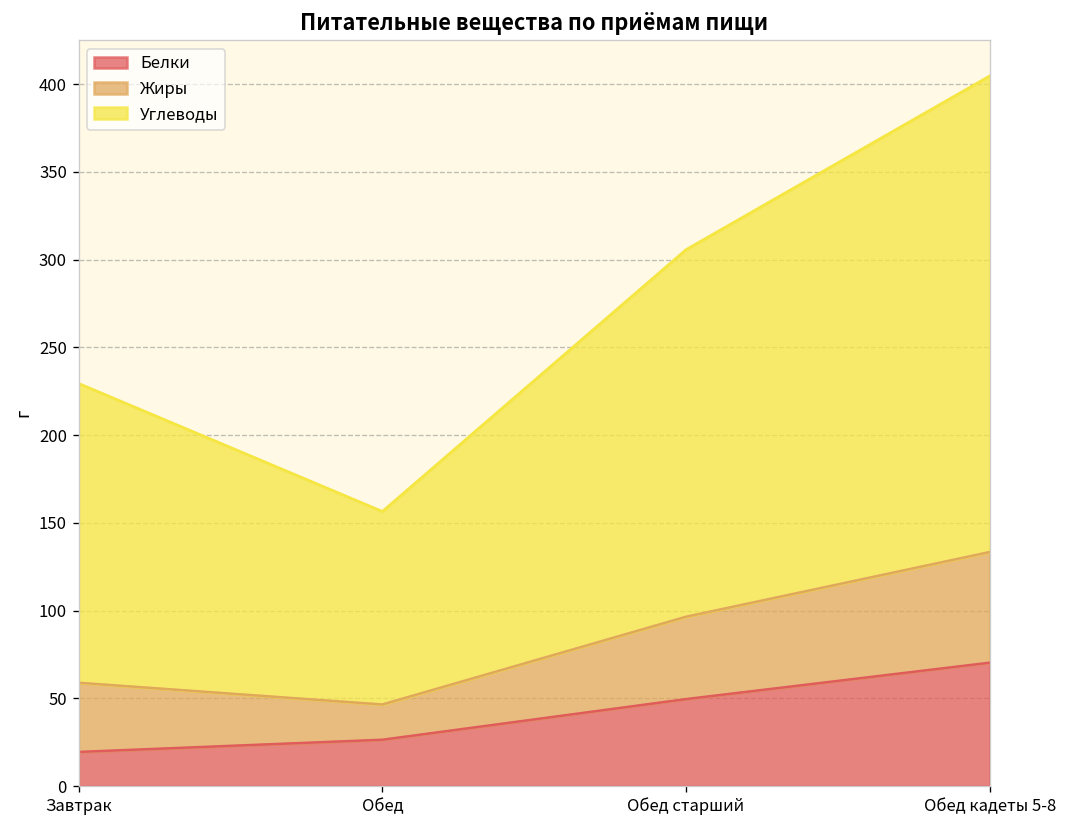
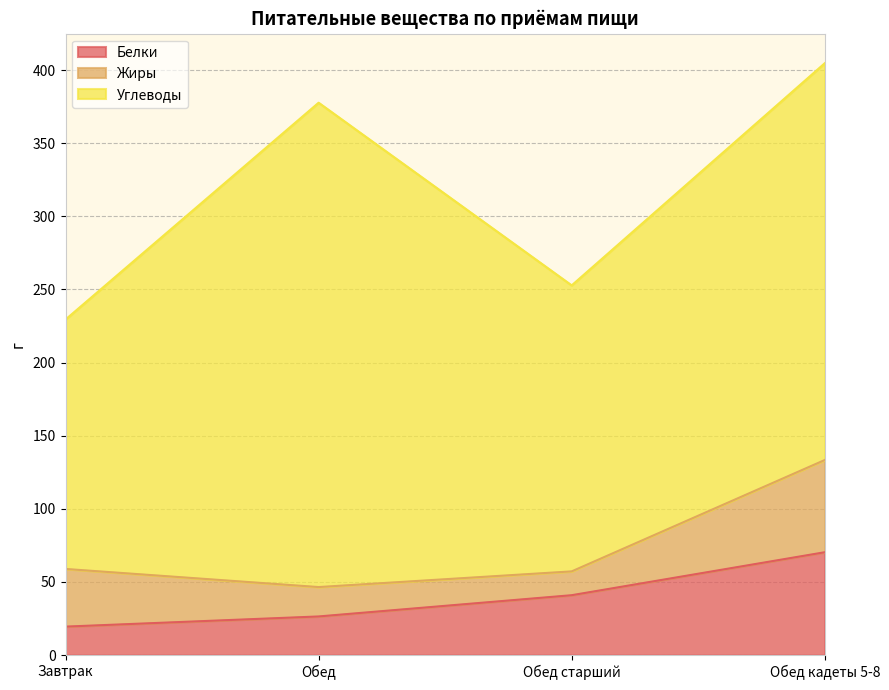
Углеводы, Обед: 110 -> 331
Белки, Обед старший: 50 -> 41
Жиры, Обед старший: 47 -> 16
Углеводы, Обед старший: 209 -> 196
